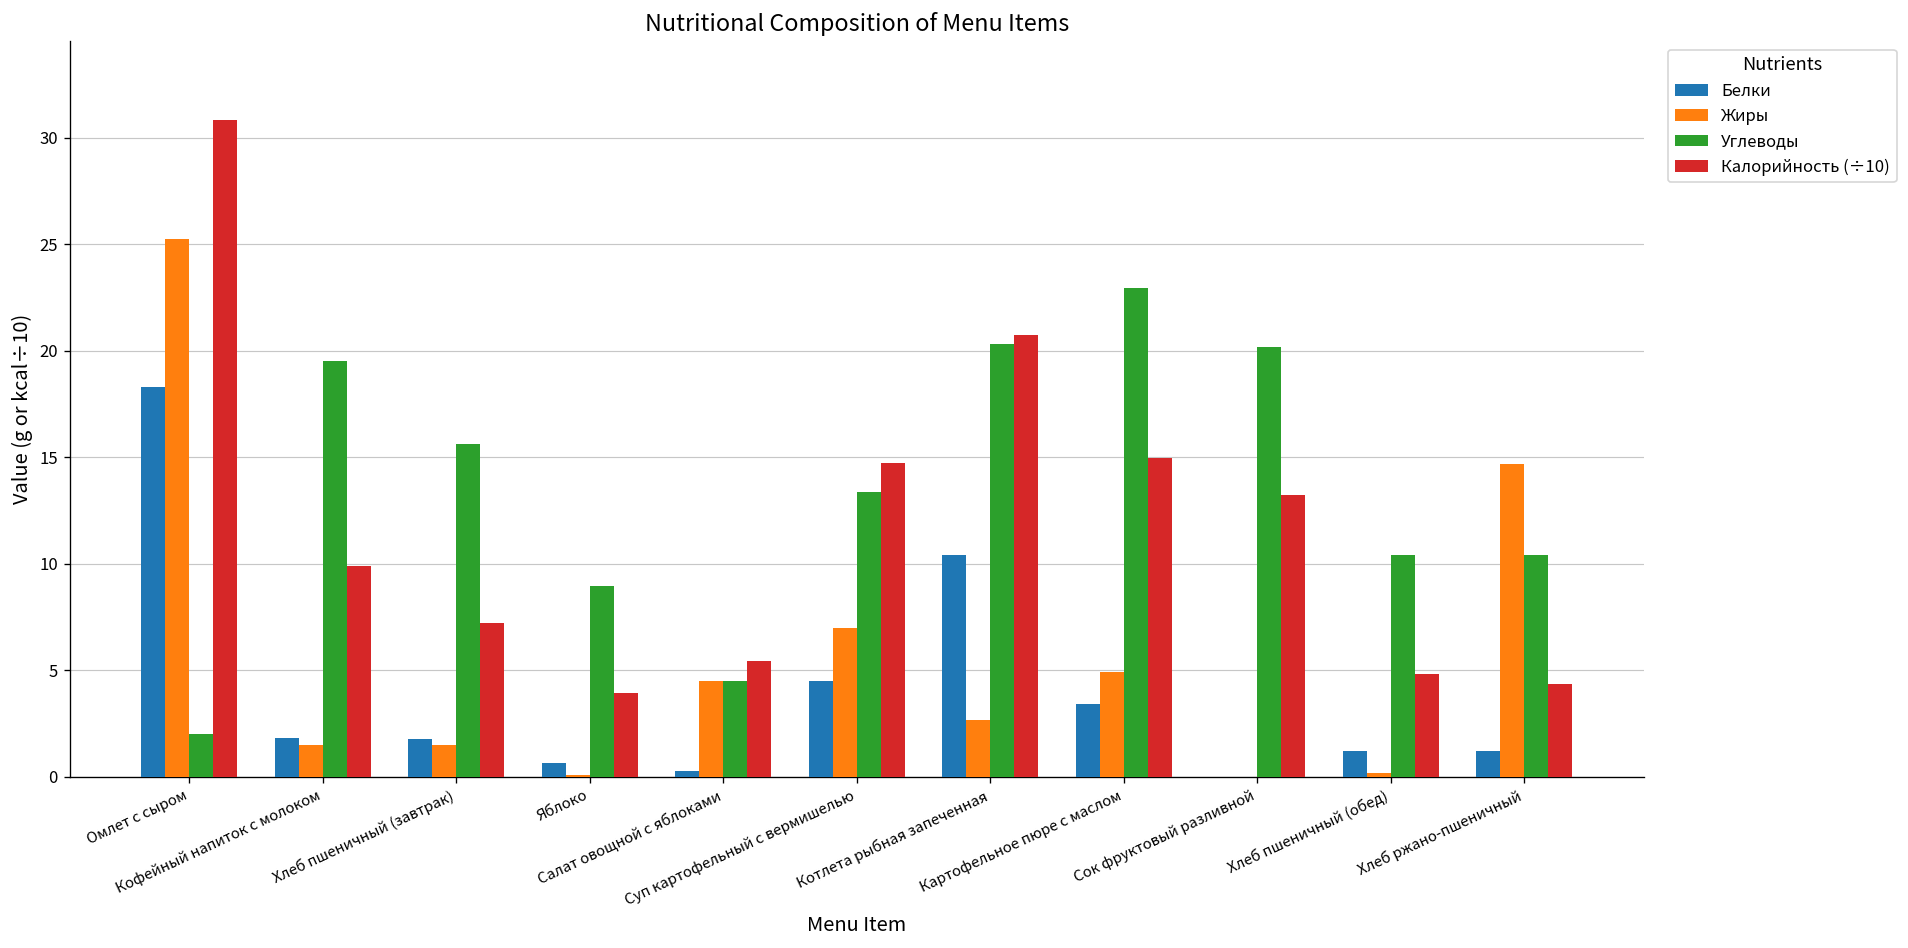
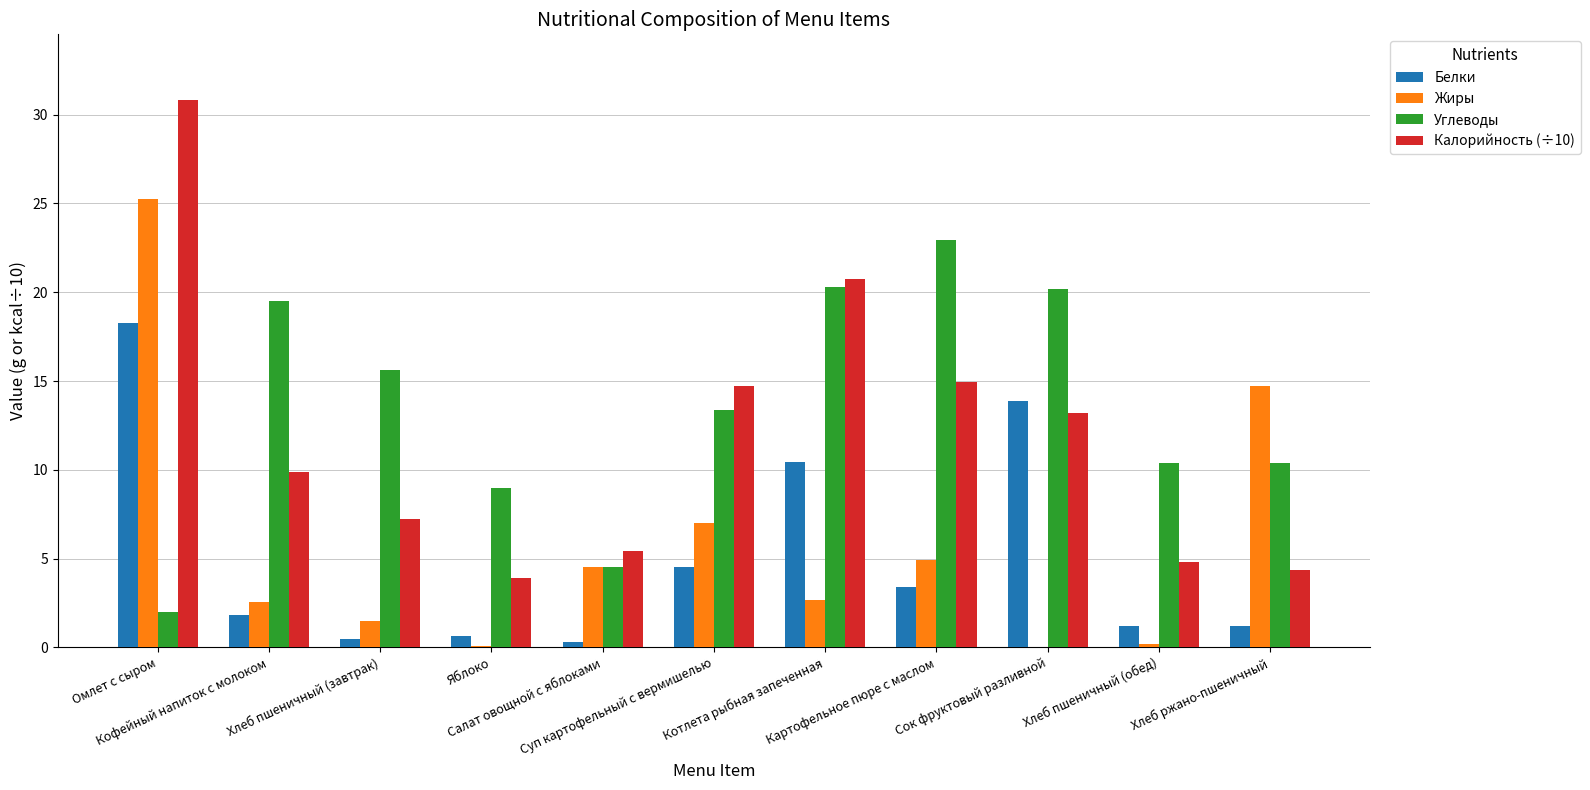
Жиры, Кофейный напиток с молоком: 1.5 -> 2.6
Белки, Хлеб пшеничный (завтрак): 1.8 -> 0.5
Белки, Сок фруктовый разливной: 0.0 -> 13.9
